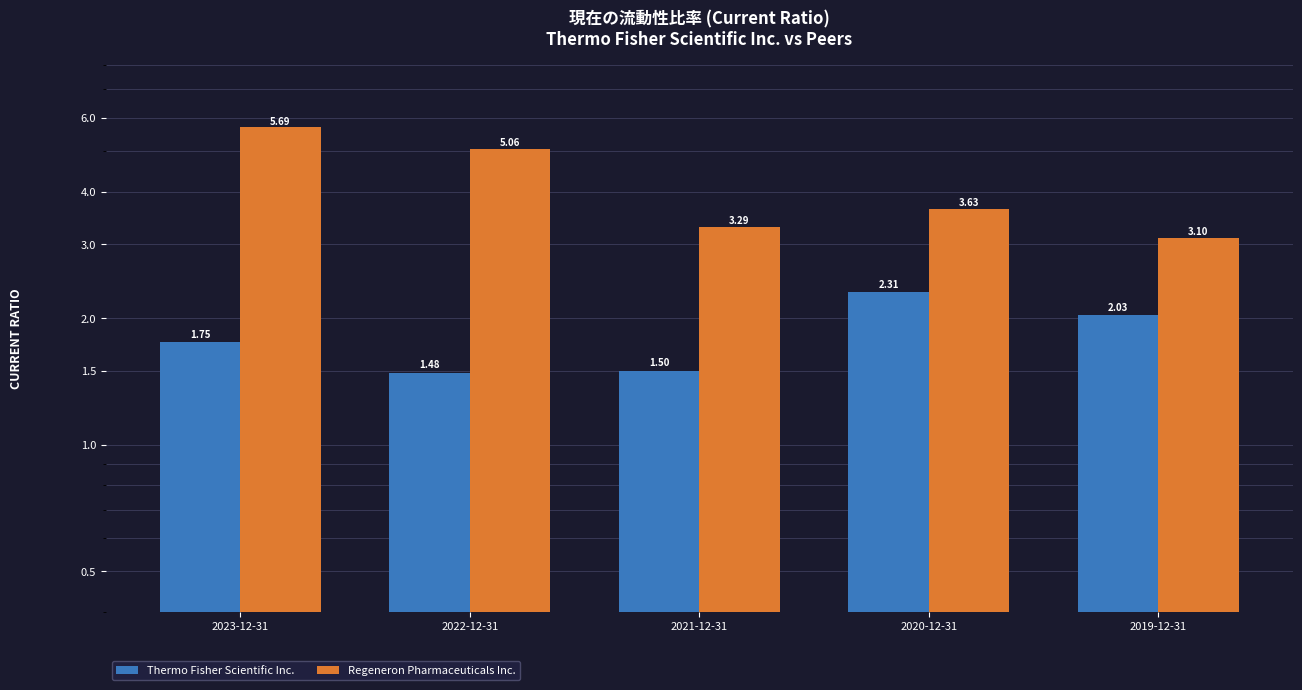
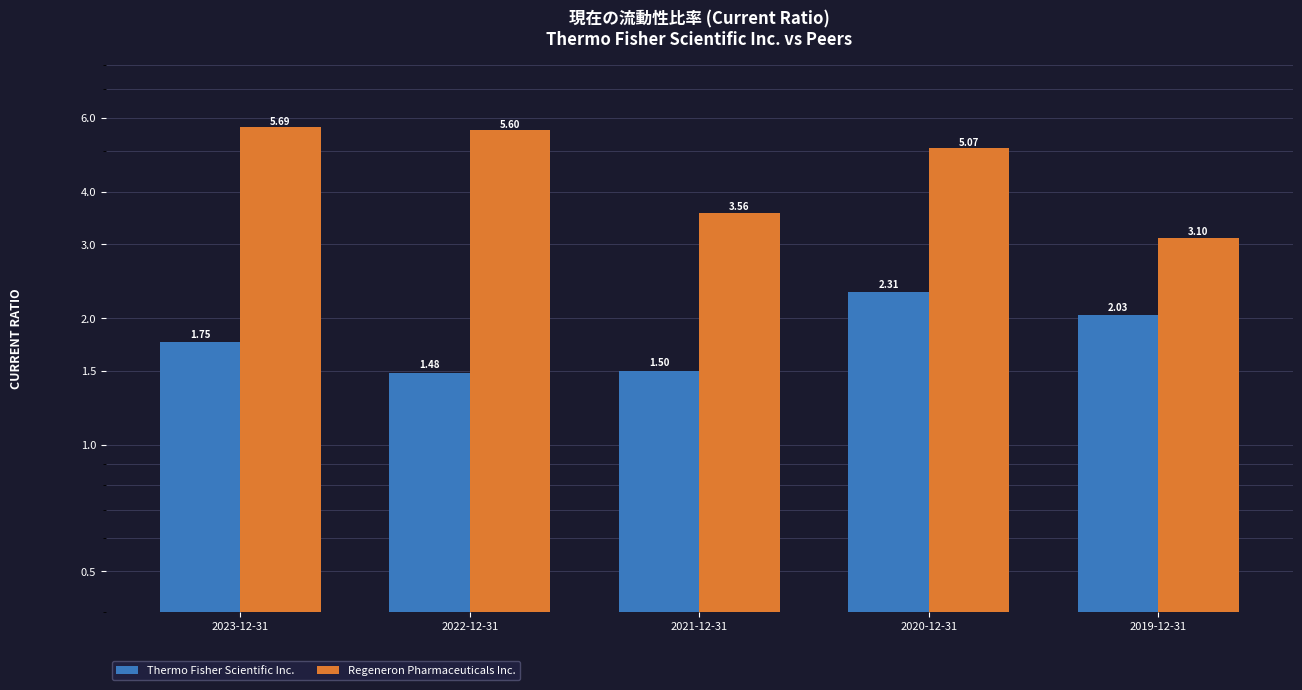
Regeneron Pharmaceuticals Inc., 2022-12-31: 5.06 -> 5.60
Regeneron Pharmaceuticals Inc., 2021-12-31: 3.29 -> 3.56
Regeneron Pharmaceuticals Inc., 2020-12-31: 3.63 -> 5.07
